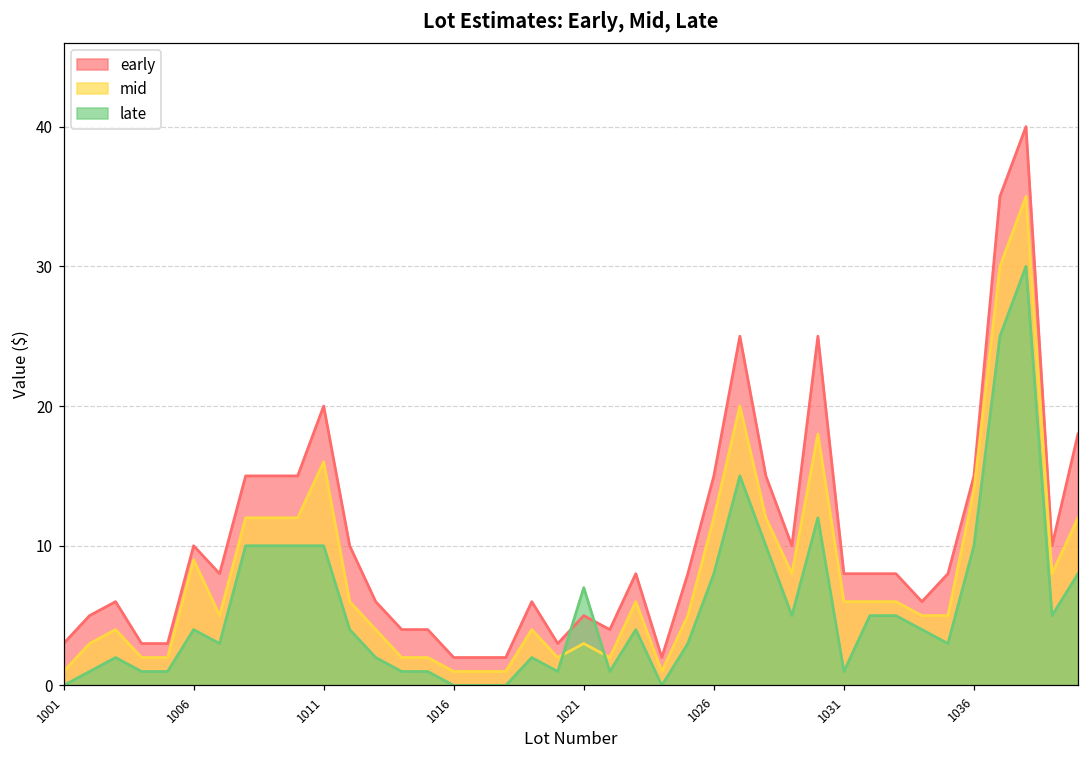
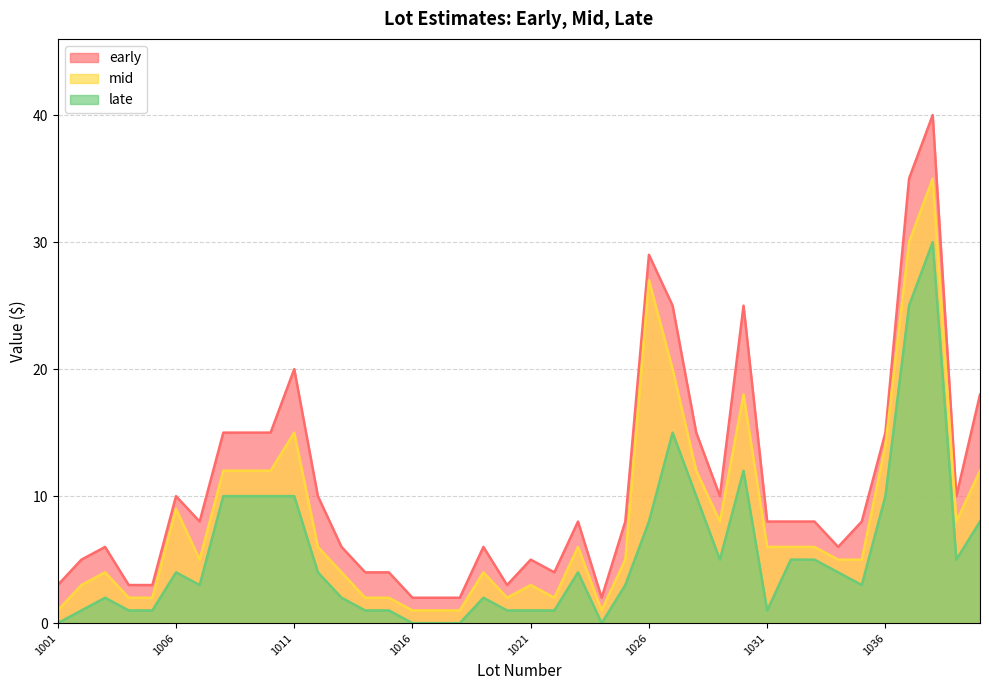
mid, 1011: 16 -> 15
late, 1021: 7 -> 1
early, 1026: 15 -> 29
mid, 1026: 12 -> 27
